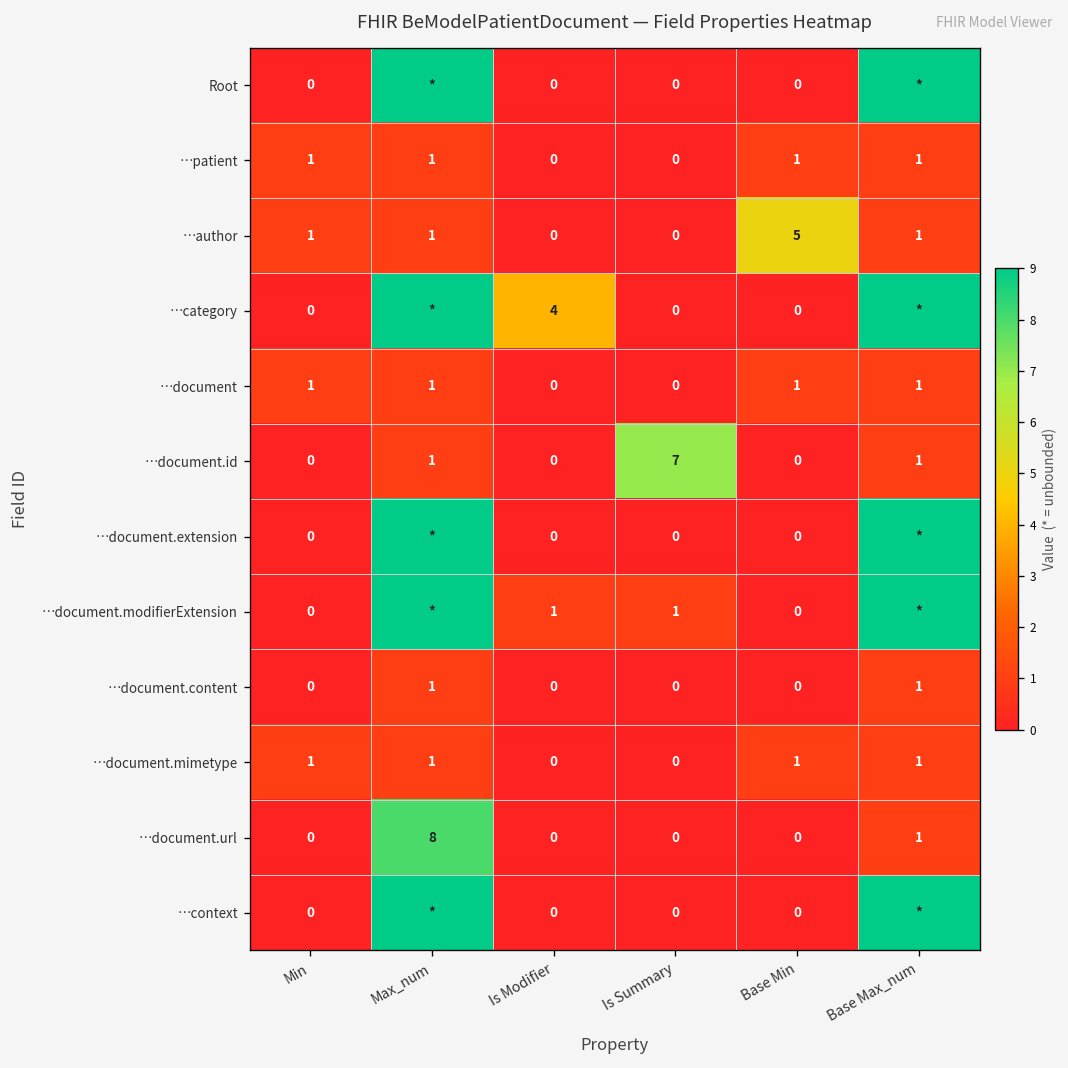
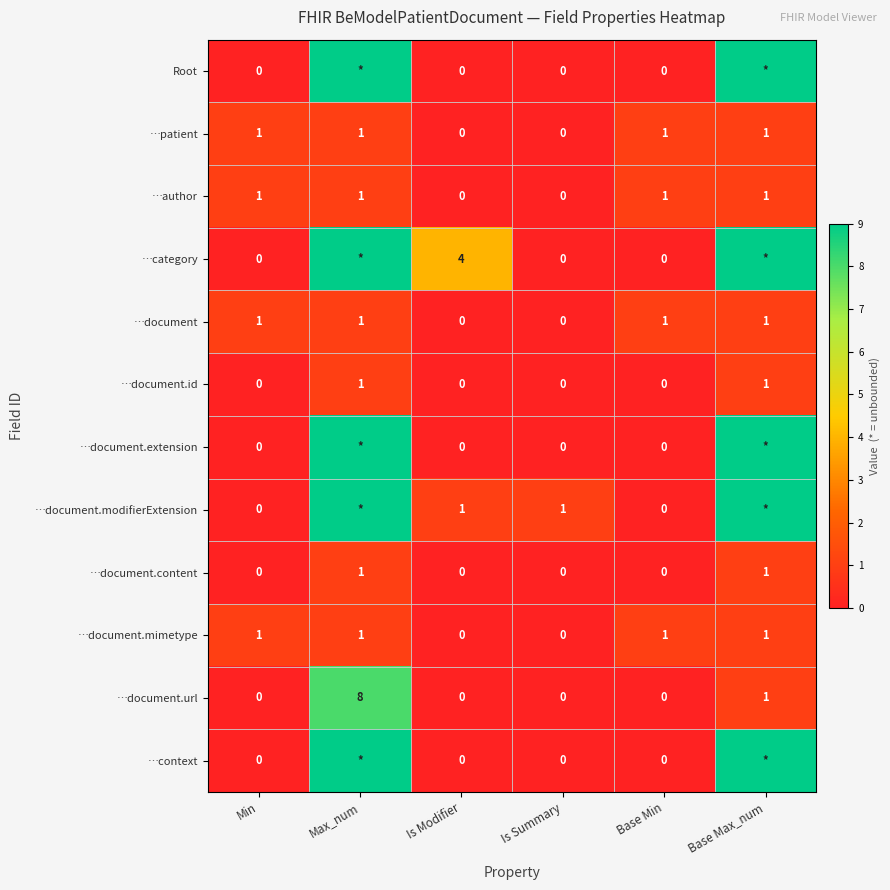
…author, Base Min: 5 -> 1
…document.id, Is Summary: 7 -> 0
